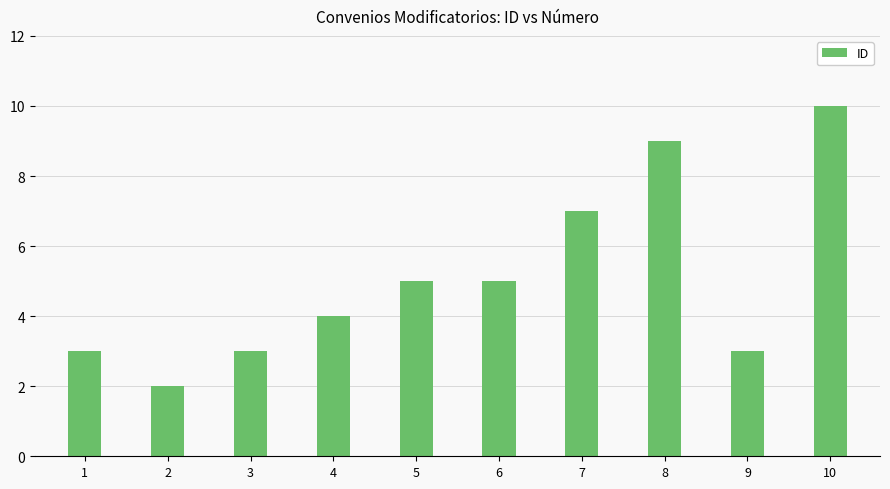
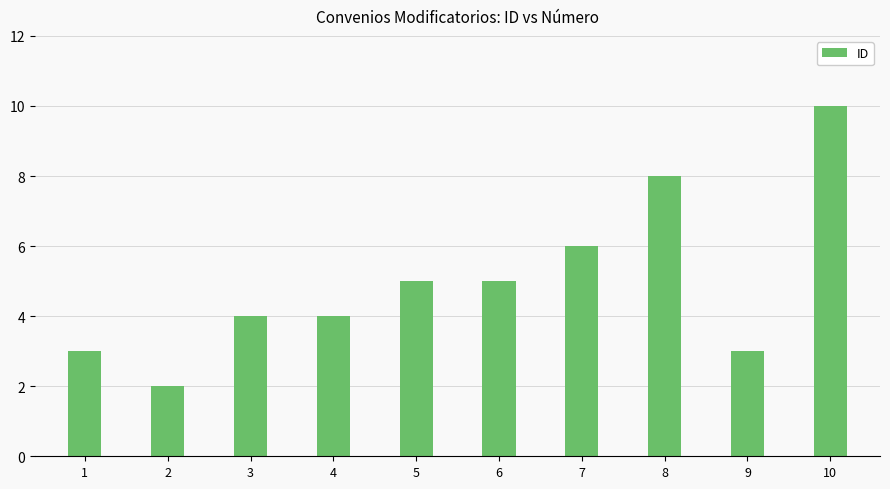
3: 3 -> 4
7: 7 -> 6
8: 9 -> 8
